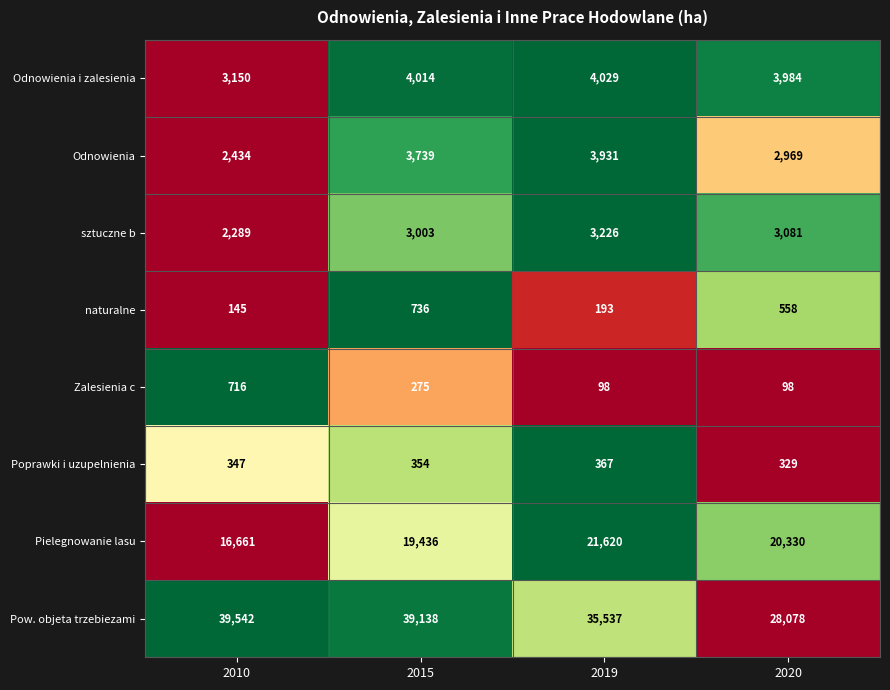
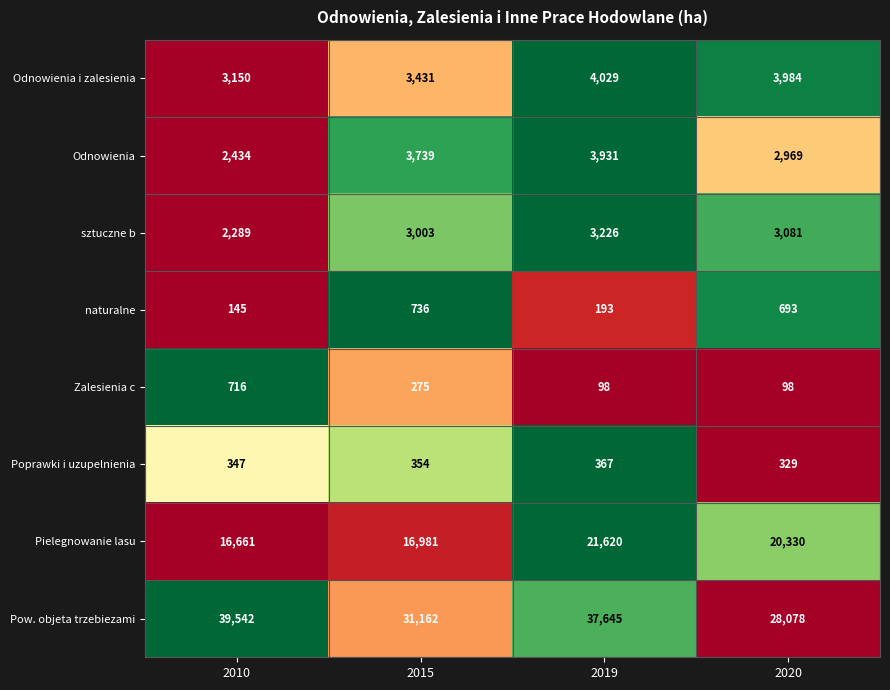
Odnowienia i zalesienia, 2015: 4,014 -> 3,431
naturalne, 2020: 558 -> 693
Pielegnowanie lasu, 2015: 19,436 -> 16,981
Pow. objeta trzebiezami, 2015: 39,138 -> 31,162
Pow. objeta trzebiezami, 2019: 35,537 -> 37,645
